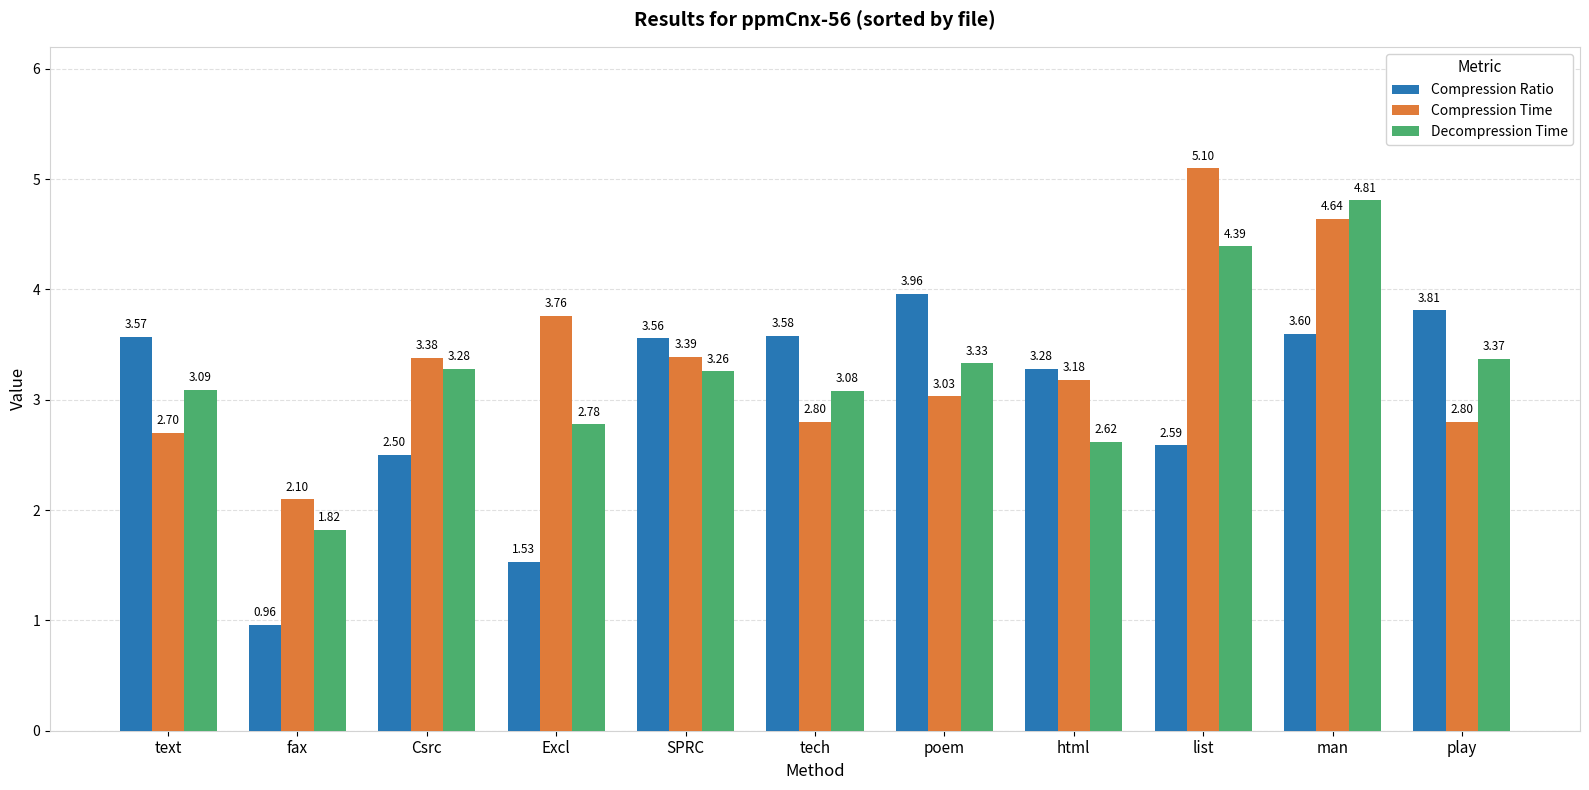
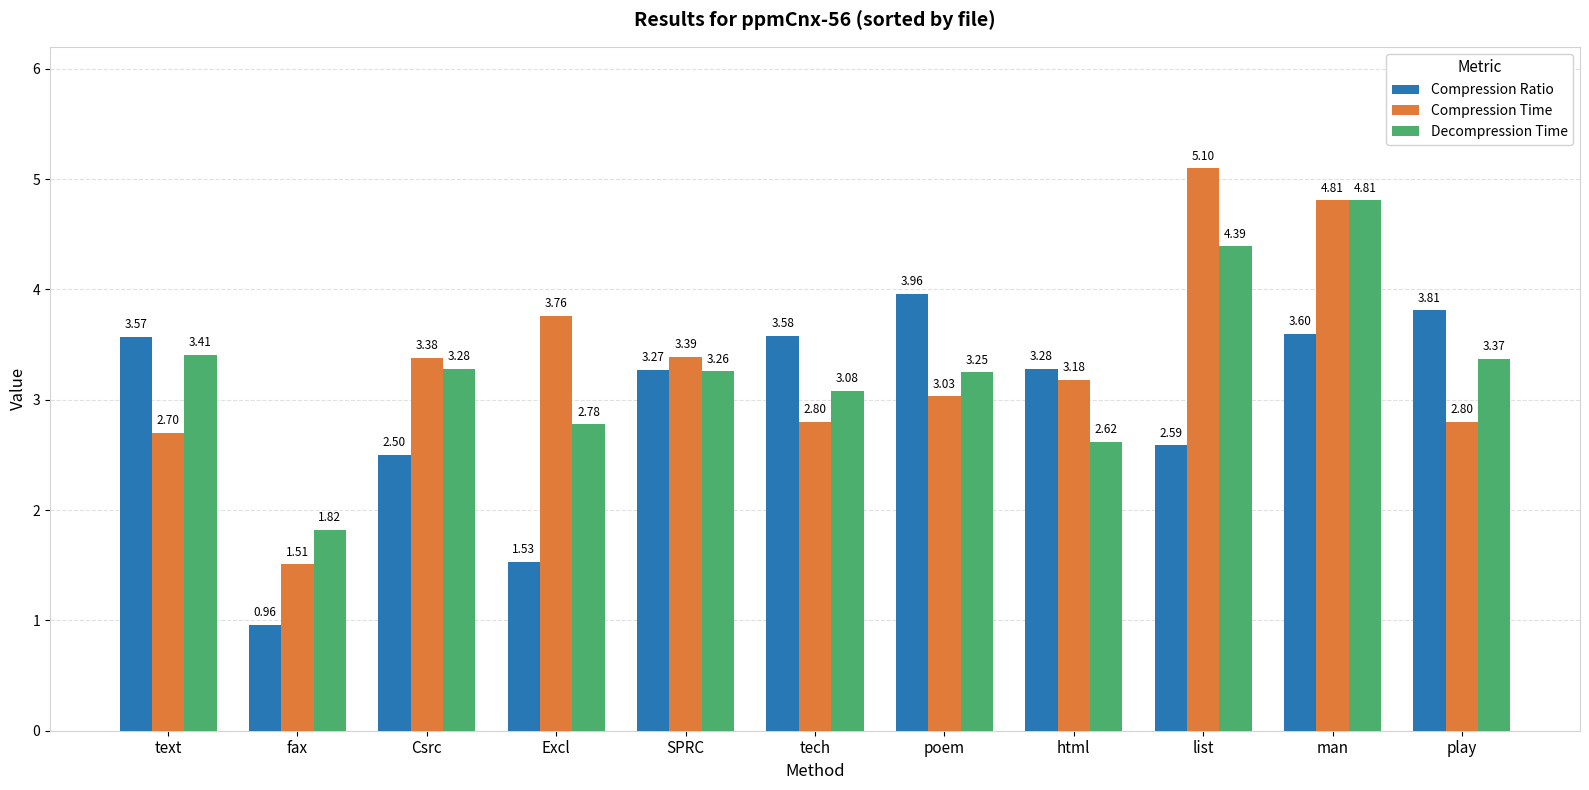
Decompression Time, text: 3.09 -> 3.41
Compression Time, fax: 2.10 -> 1.51
Compression Ratio, SPRC: 3.56 -> 3.27
Decompression Time, poem: 3.33 -> 3.25
Compression Time, man: 4.64 -> 4.81
